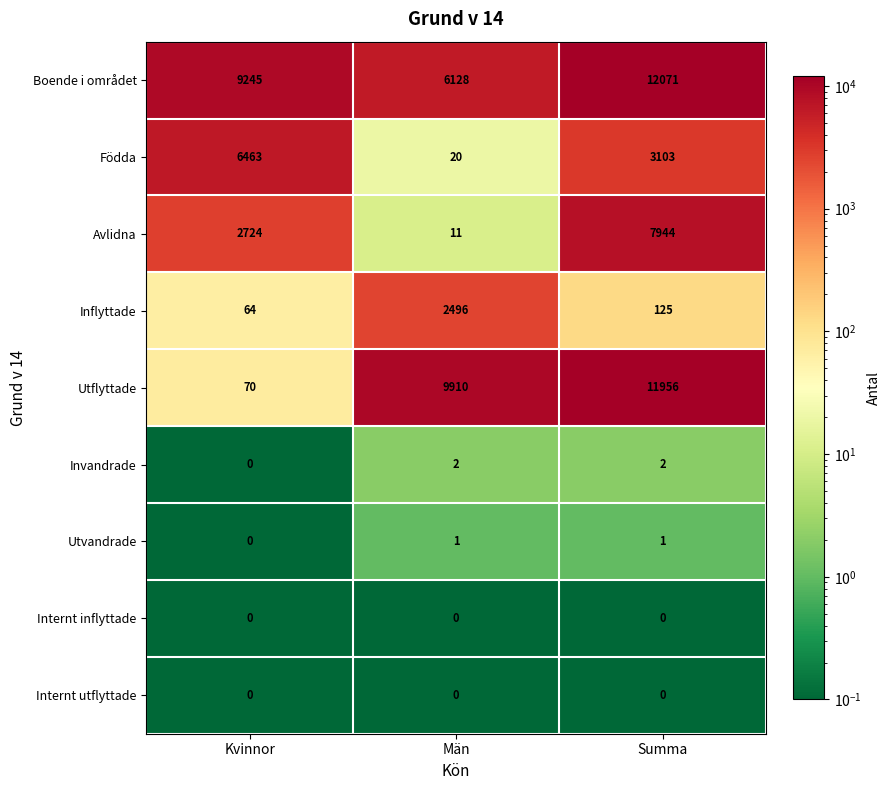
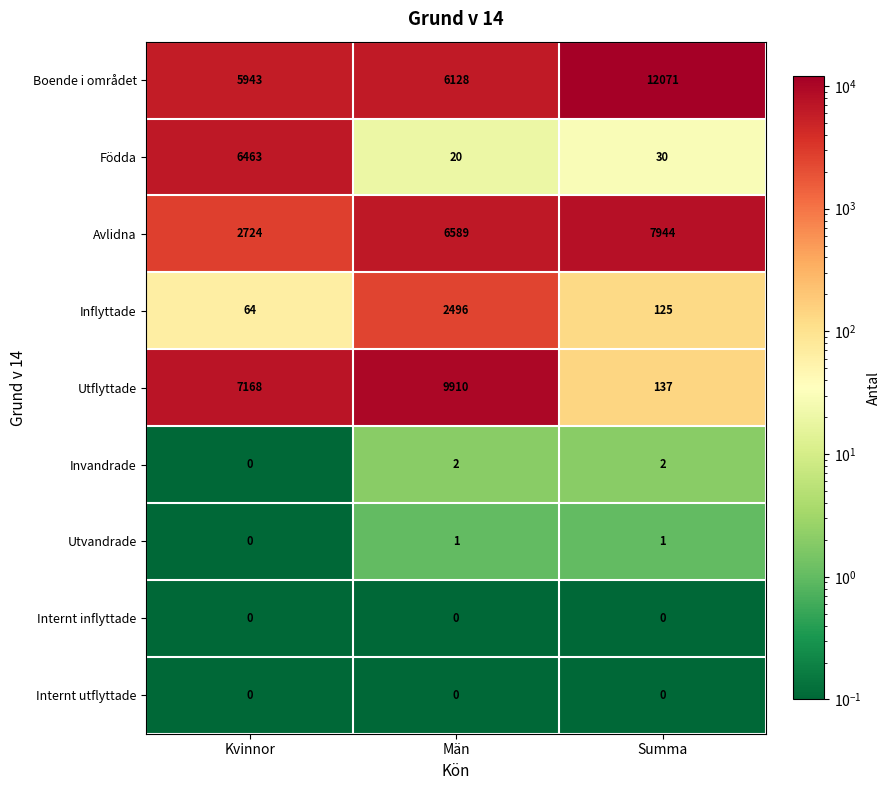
Boende i området, Kvinnor: 9245 -> 5943
Födda, Summa: 3103 -> 30
Avlidna, Män: 11 -> 6589
Utflyttade, Kvinnor: 70 -> 7168
Utflyttade, Summa: 11956 -> 137
